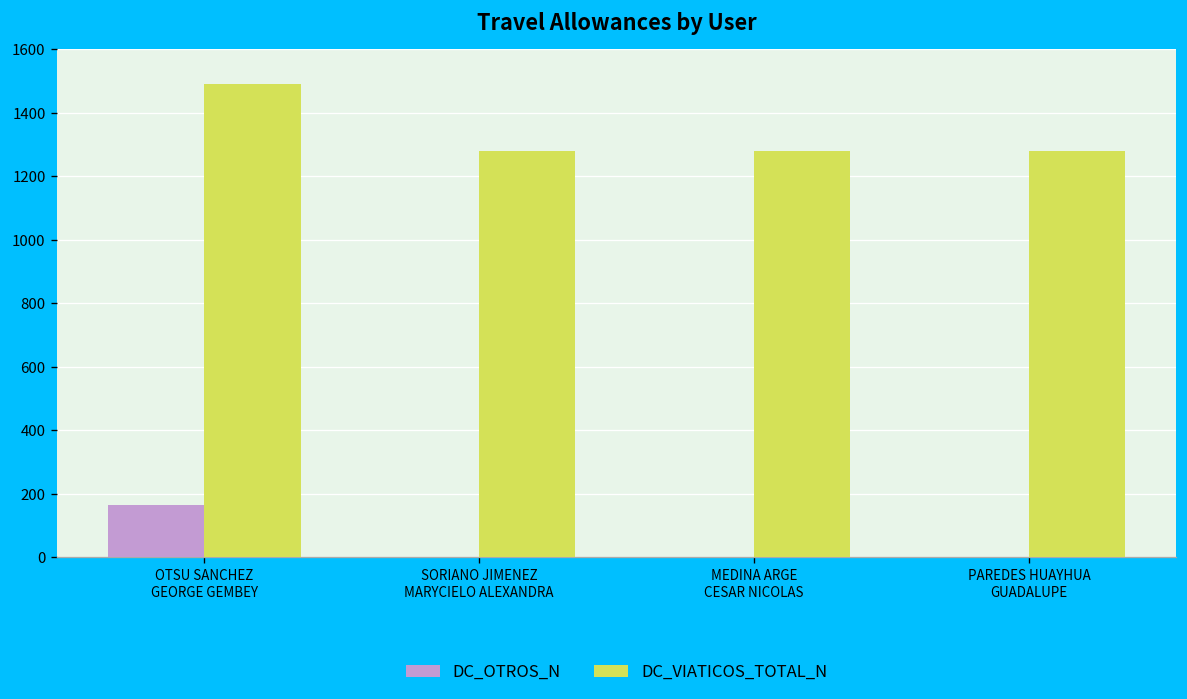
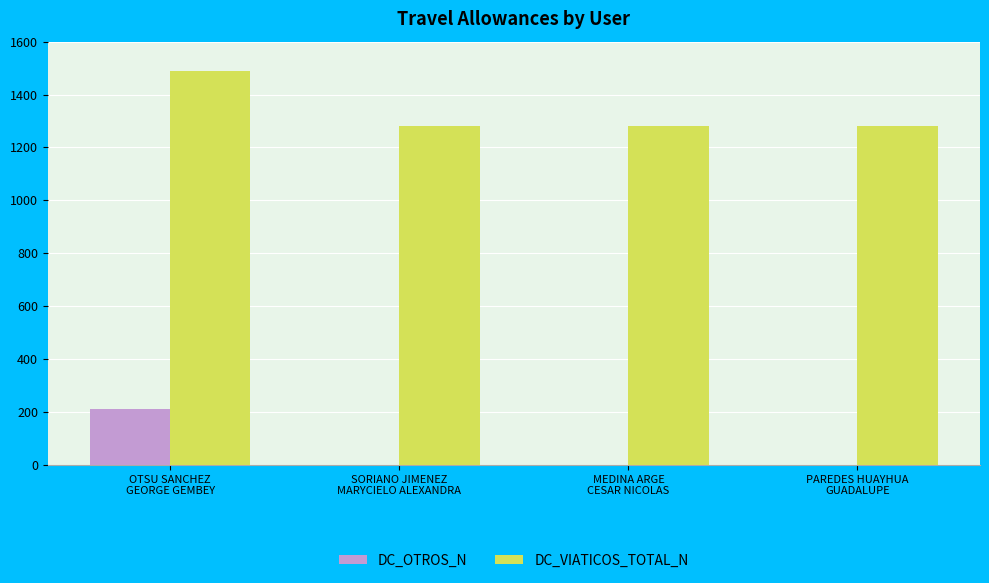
DC_OTROS_N, OTSU SANCHEZ GEORGE GEMBEY: 170 -> 210
